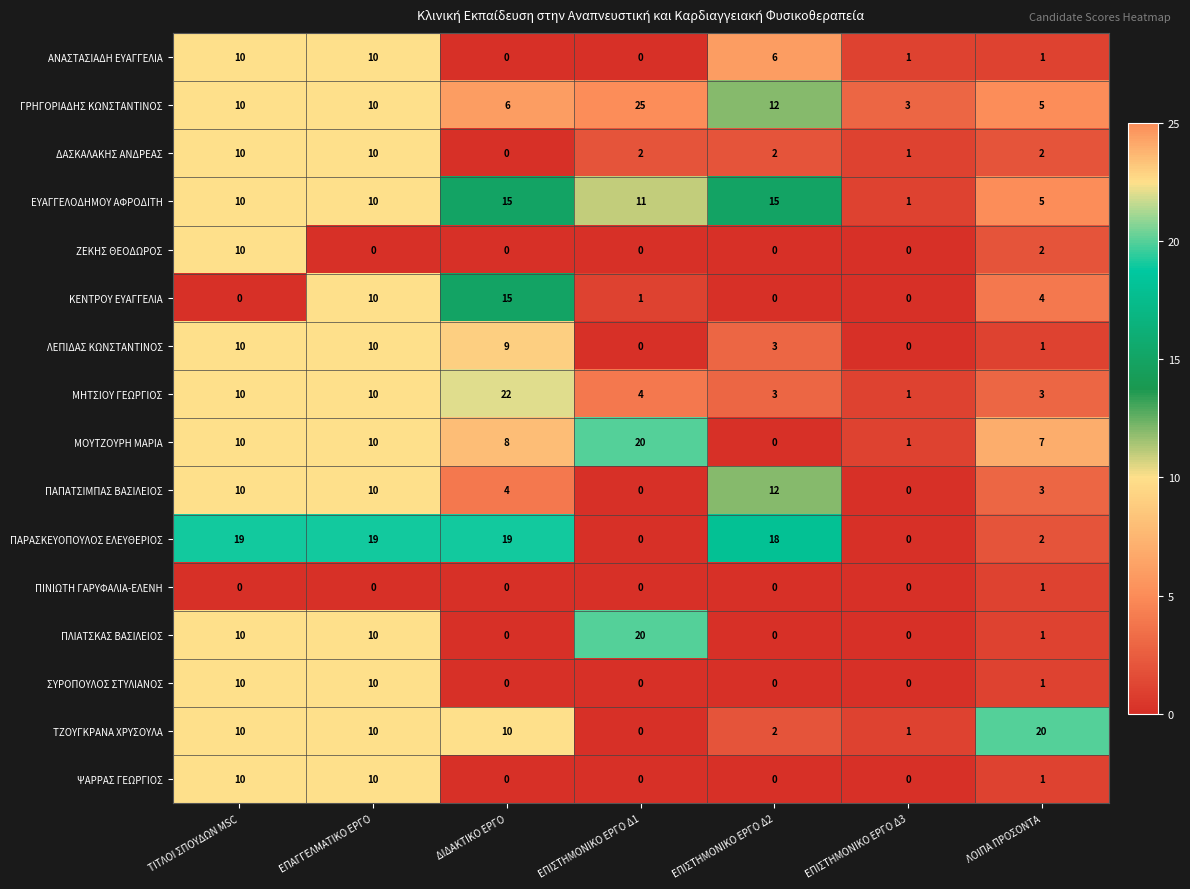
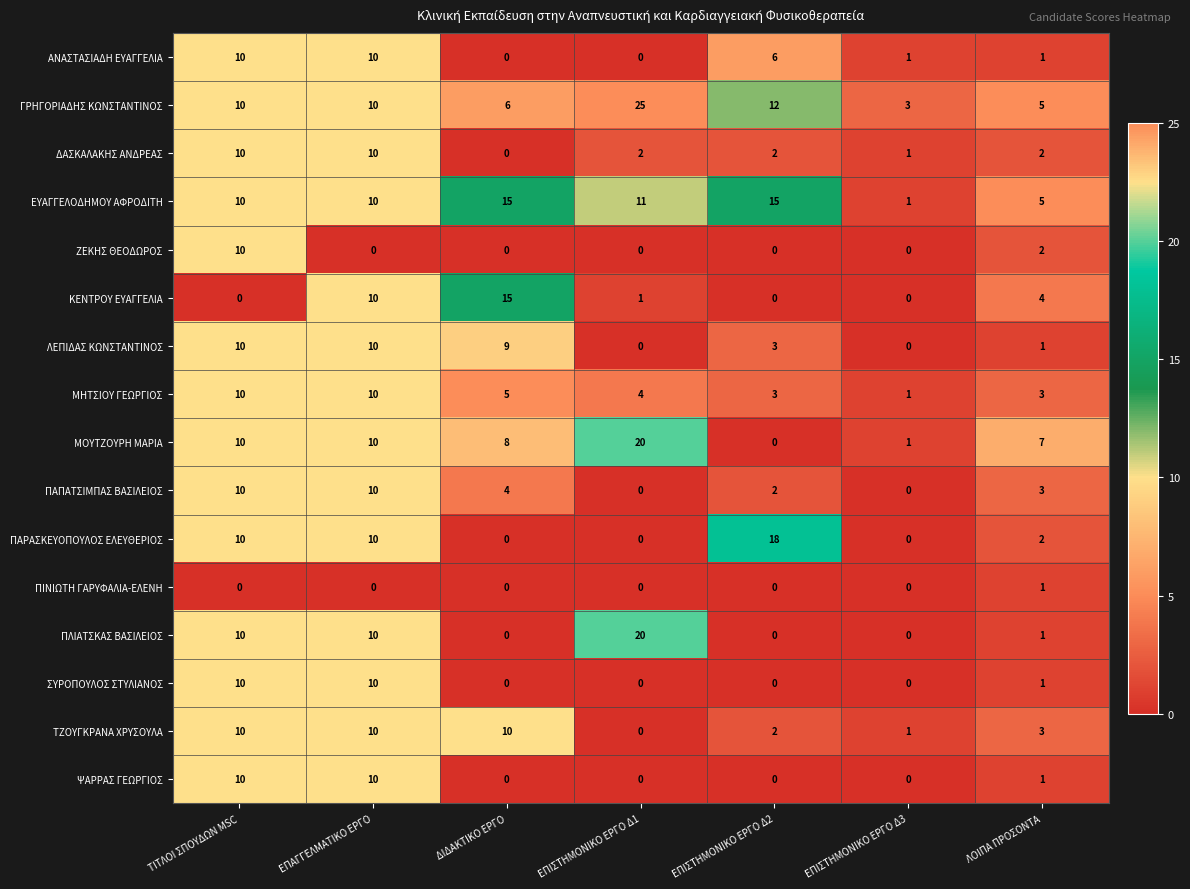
ΜΗΤΣΙΟΥ ΓΕΩΡΓΙΟΣ, ΔΙΔΑΚΤΙΚΟ ΕΡΓΟ: 22 -> 5
ΠΑΠΑΤΣΙΜΠΑΣ ΒΑΣΙΛΕΙΟΣ, ΕΠΙΣΤΗΜΟΝΙΚΟ ΕΡΓΟ Δ2: 12 -> 2
ΠΑΡΑΣΚΕΥΟΠΟΥΛΟΣ ΕΛΕΥΘΕΡΙΟΣ, ΤΙΤΛΟΙ ΣΠΟΥΔΩΝ MSC: 19 -> 10
ΠΑΡΑΣΚΕΥΟΠΟΥΛΟΣ ΕΛΕΥΘΕΡΙΟΣ, ΕΠΑΓΓΕΛΜΑΤΙΚΟ ΕΡΓΟ: 19 -> 10
ΠΑΡΑΣΚΕΥΟΠΟΥΛΟΣ ΕΛΕΥΘΕΡΙΟΣ, ΔΙΔΑΚΤΙΚΟ ΕΡΓΟ: 19 -> 0
ΤΖΟΥΓΚΡΑΝΑ ΧΡΥΣΟΥΛΑ, ΛΟΙΠΑ ΠΡΟΣΟΝΤΑ: 20 -> 3
